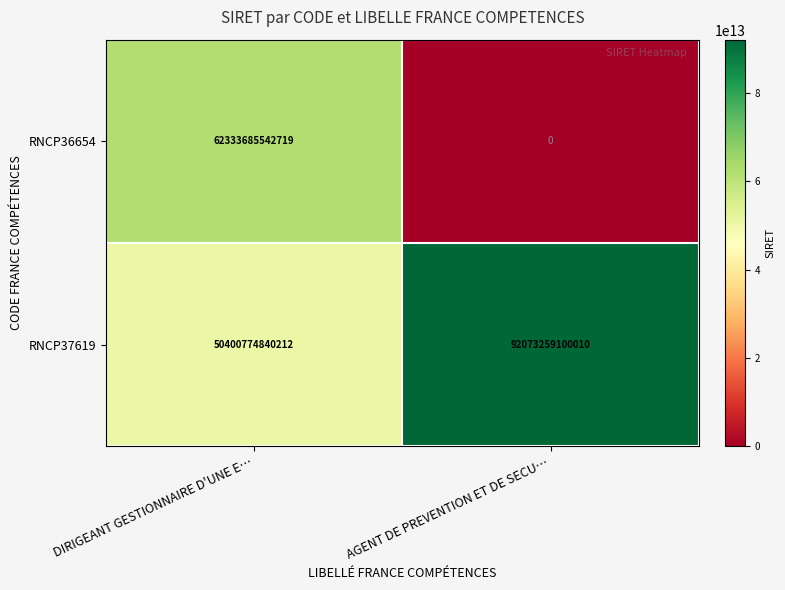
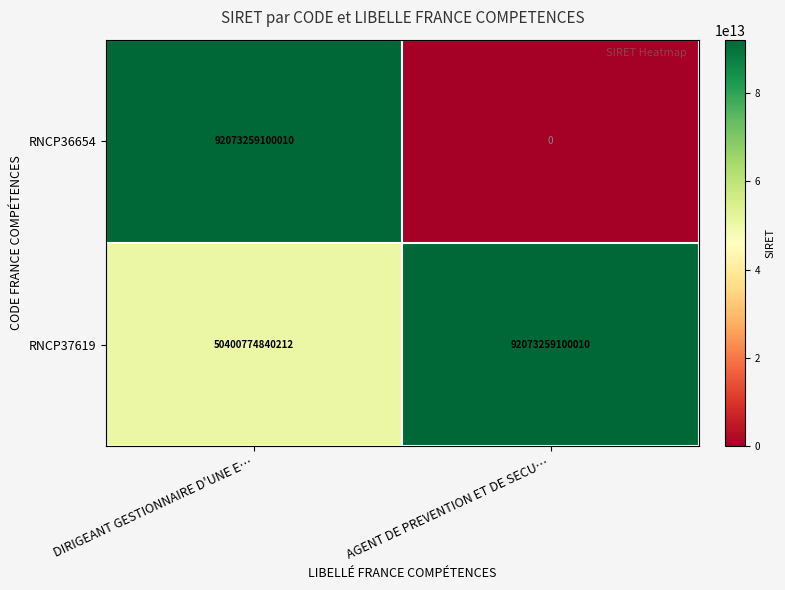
RNCP36654, DIRIGEANT GESTIONNAIRE D'UNE E…: 62333685542719 -> 92073259100010
